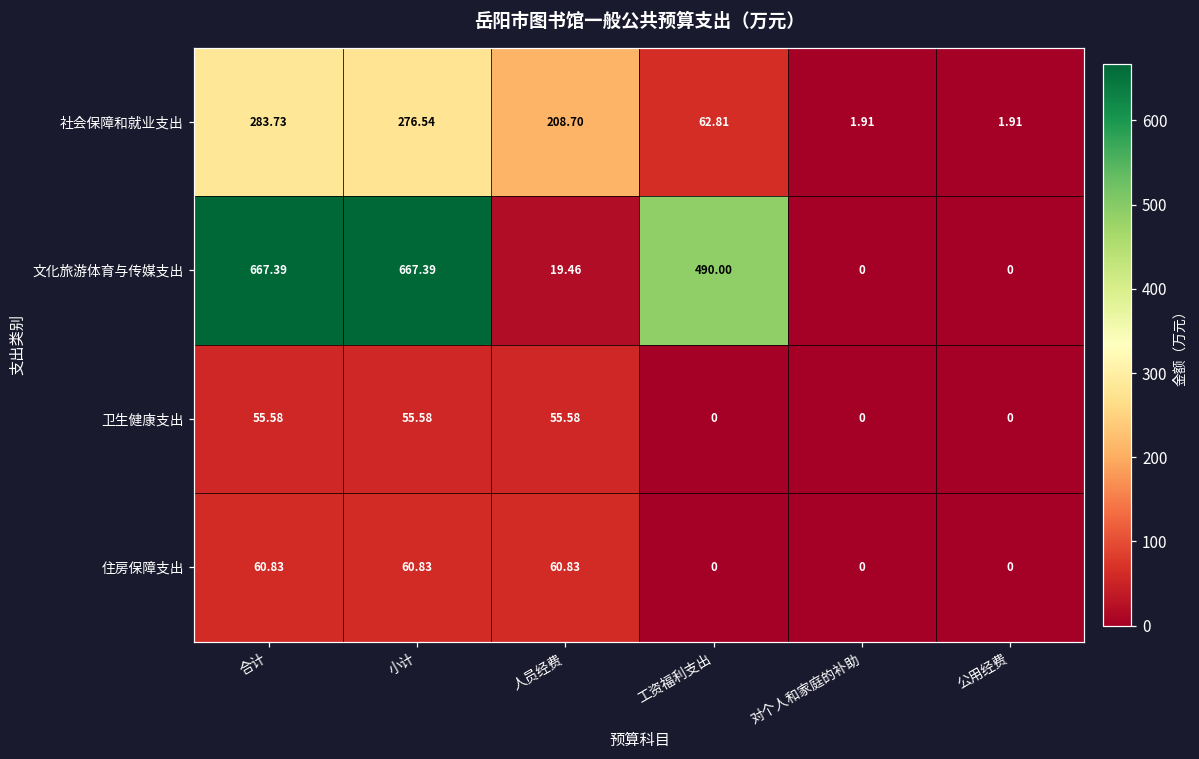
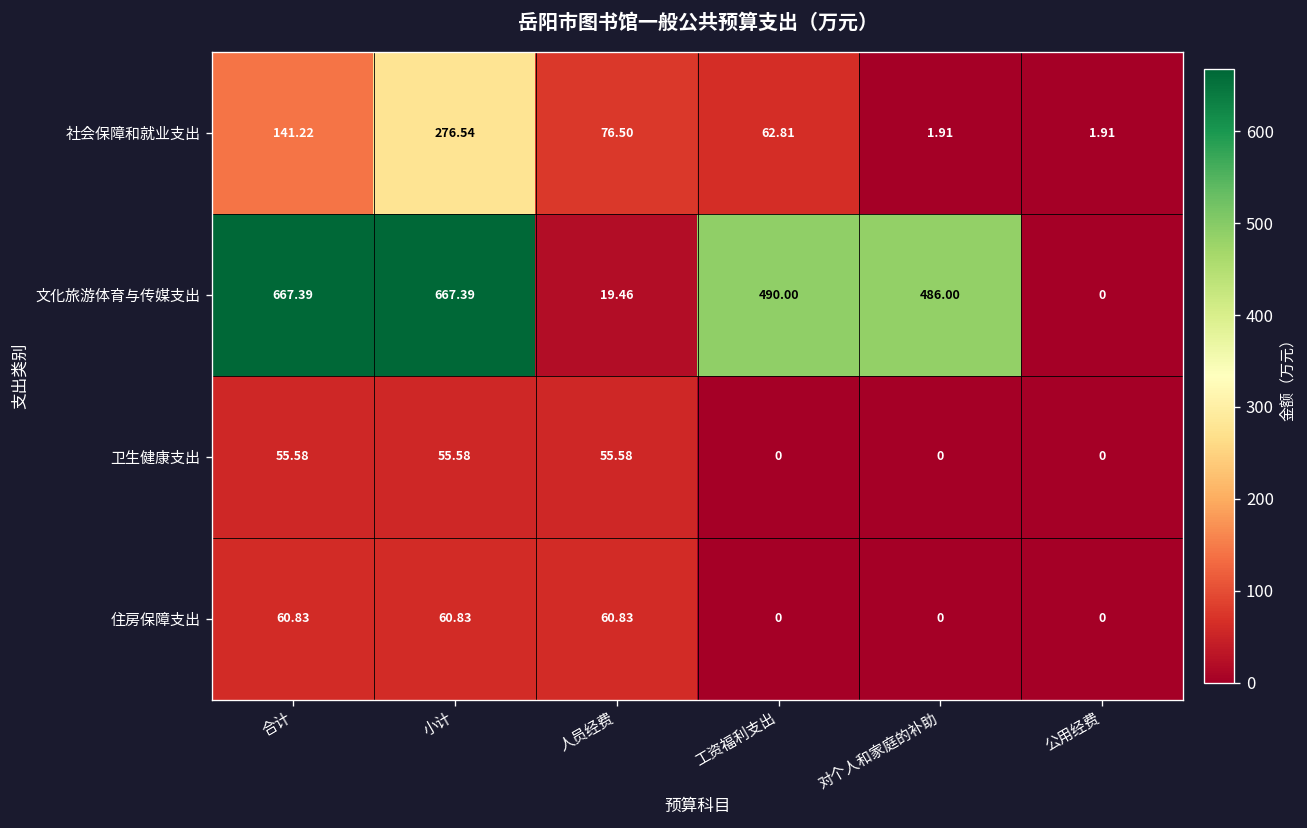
社会保障和就业支出, 合计: 283.73 -> 141.22
社会保障和就业支出, 人员经费: 208.70 -> 76.50
文化旅游体育与传媒支出, 对个人和家庭的补助: 0 -> 486.00
